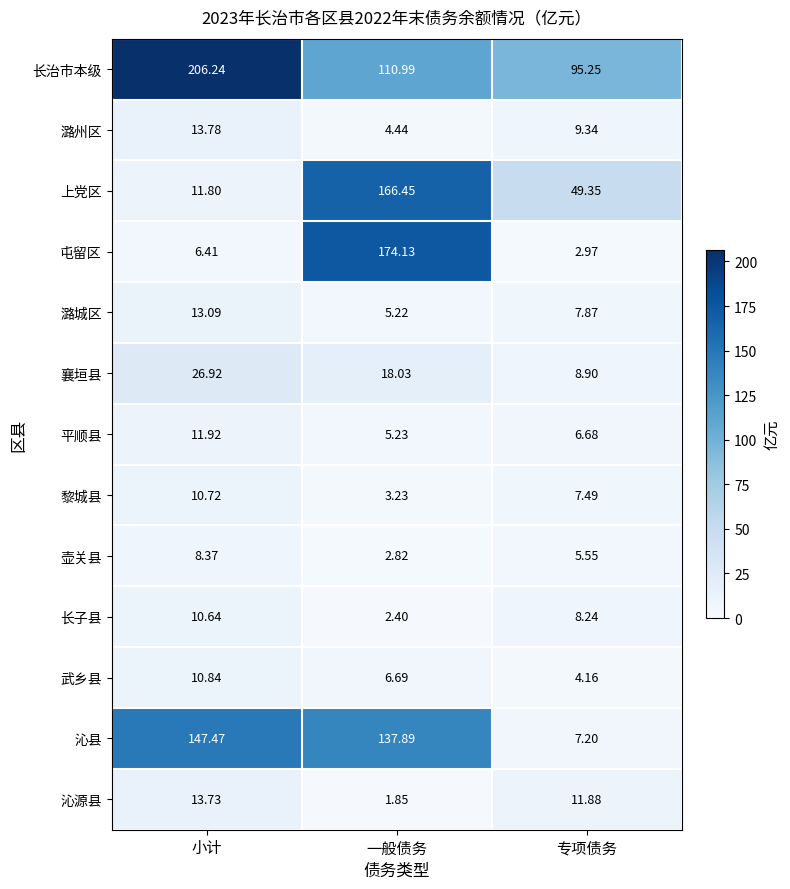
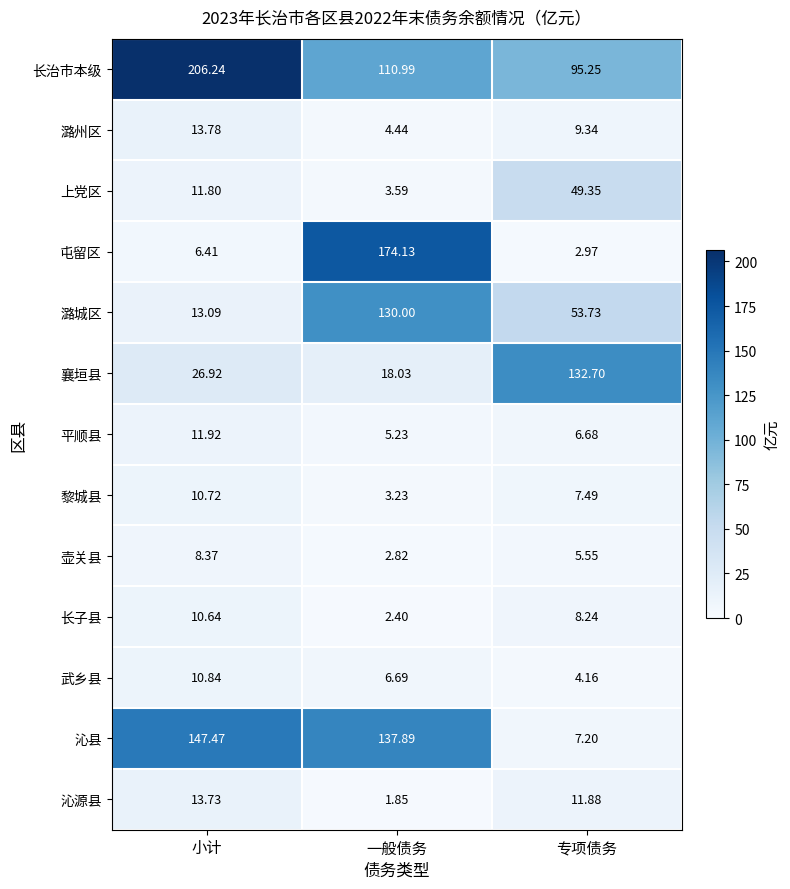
上党区, 一般债务: 166.45 -> 3.59
潞城区, 一般债务: 5.22 -> 130.00
潞城区, 专项债务: 7.87 -> 53.73
襄垣县, 专项债务: 8.90 -> 132.70
